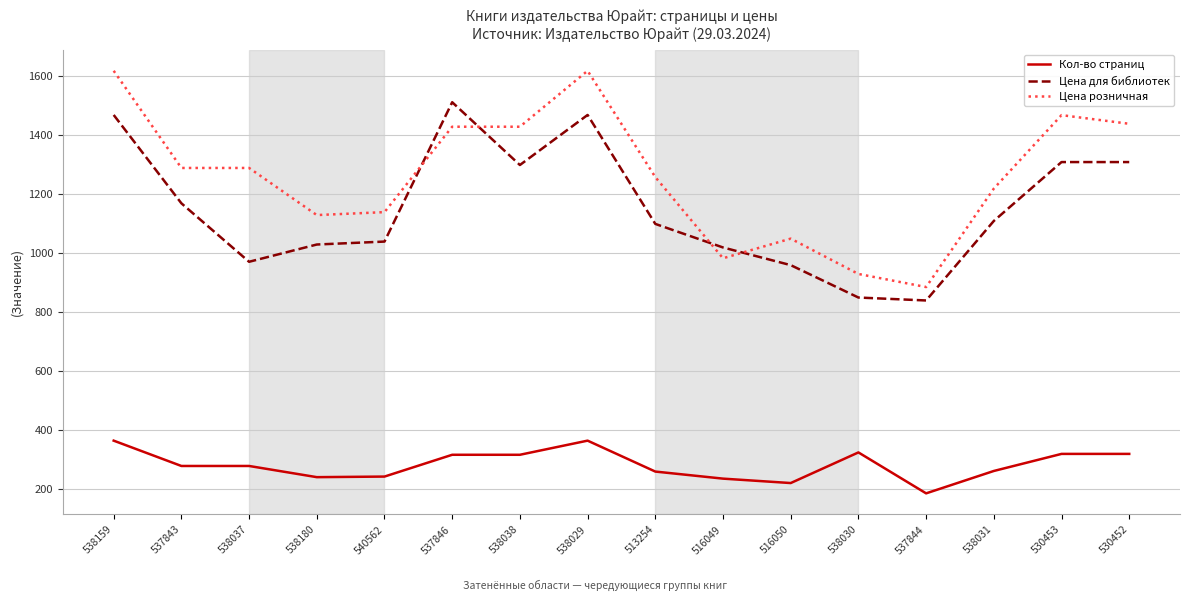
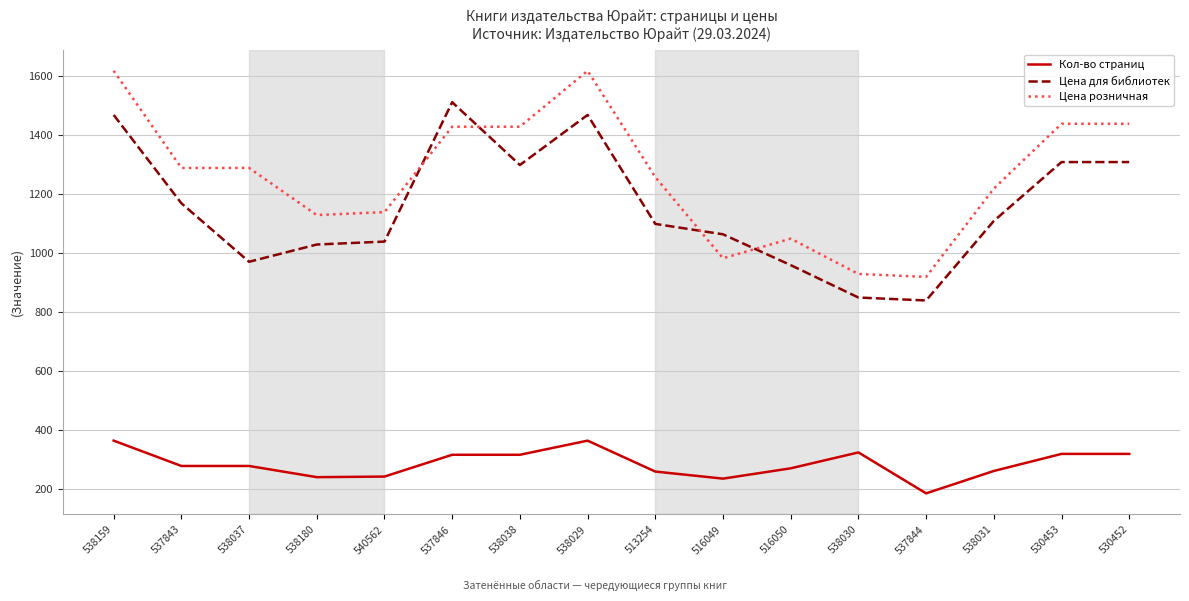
Цена для библиотек, 516049: 1020 -> 1060
Кол-во страниц, 516050: 220 -> 270
Цена розничная, 537844: 880 -> 920
Цена розничная, 530453: 1470 -> 1440
